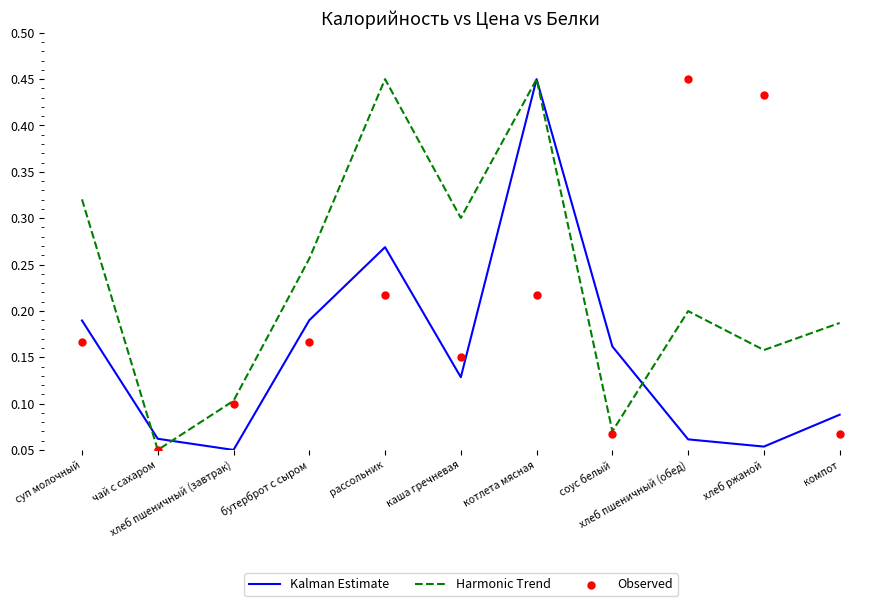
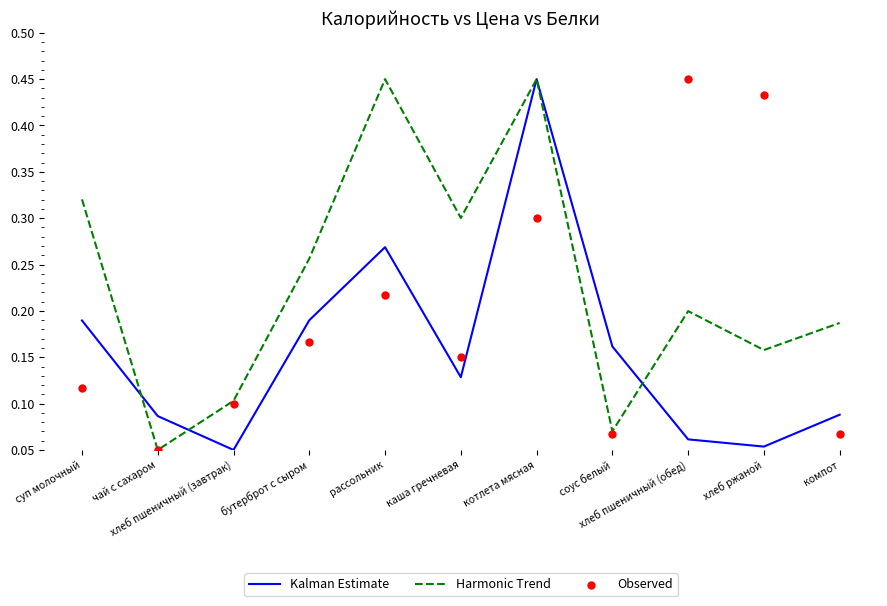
Observed, суп молочный: 0.17 -> 0.12
Kalman Estimate, чай с сахаром: 0.06 -> 0.09
Observed, котлета мясная: 0.22 -> 0.30
